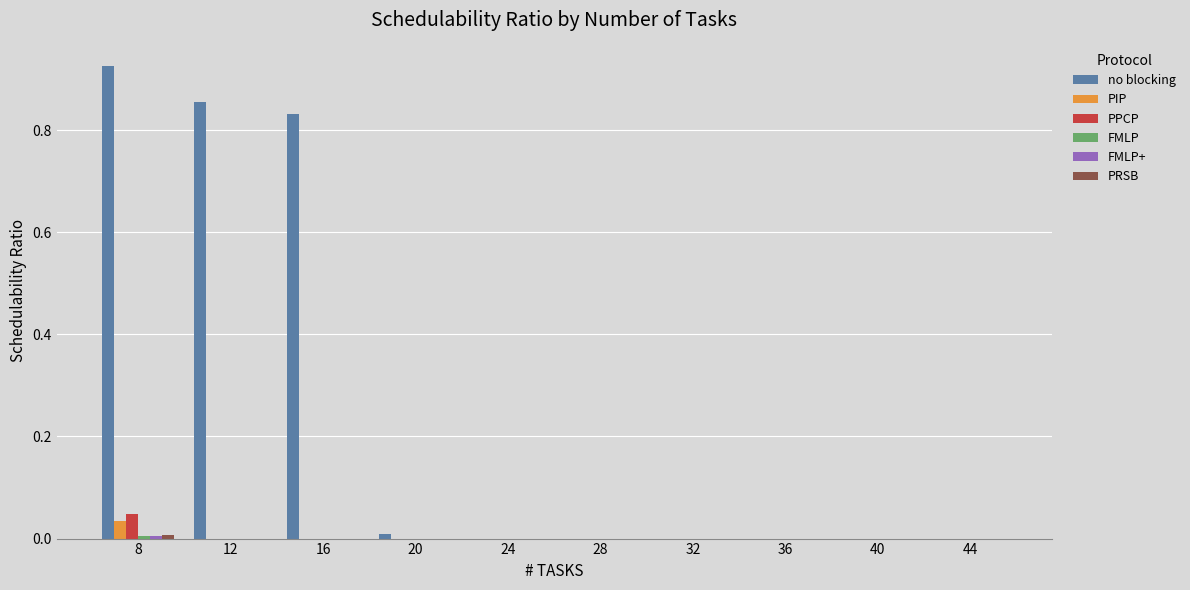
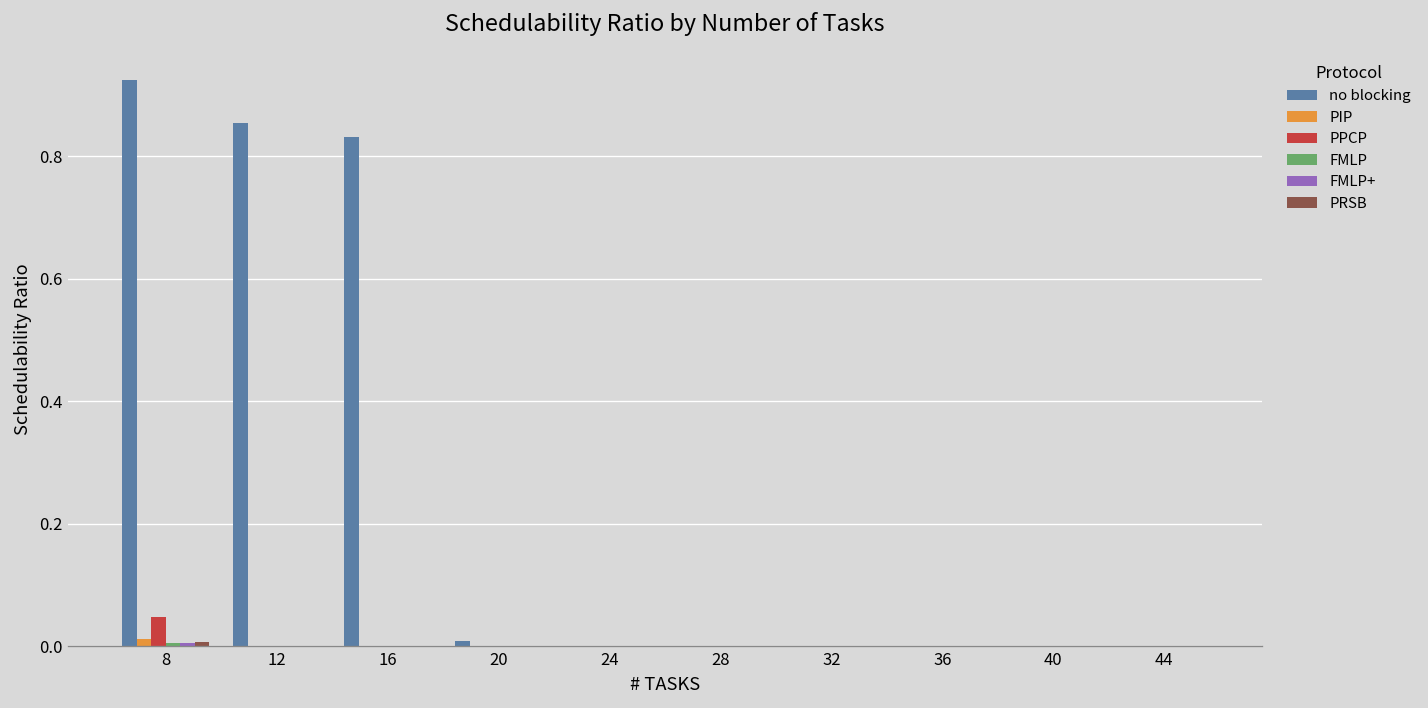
PIP, 8: 0.04 -> 0.01
